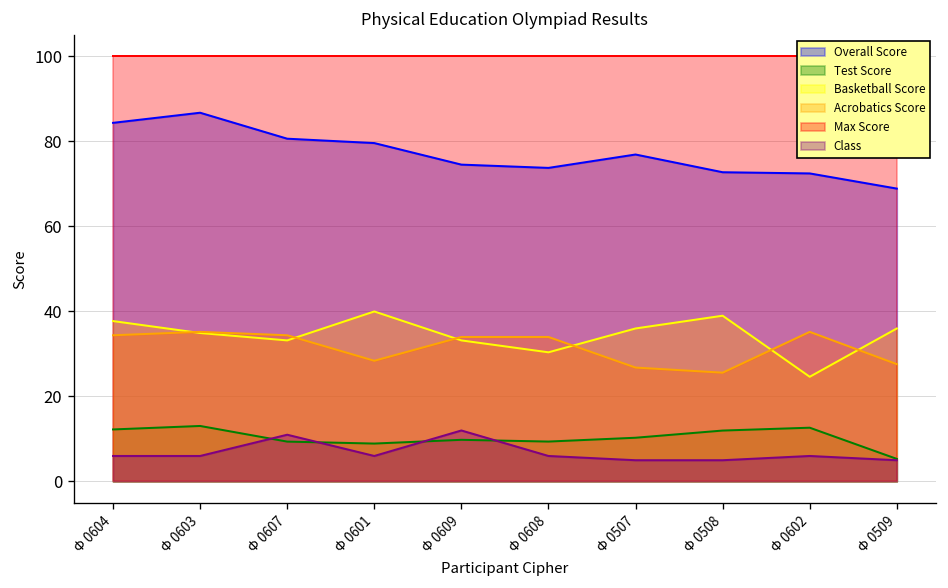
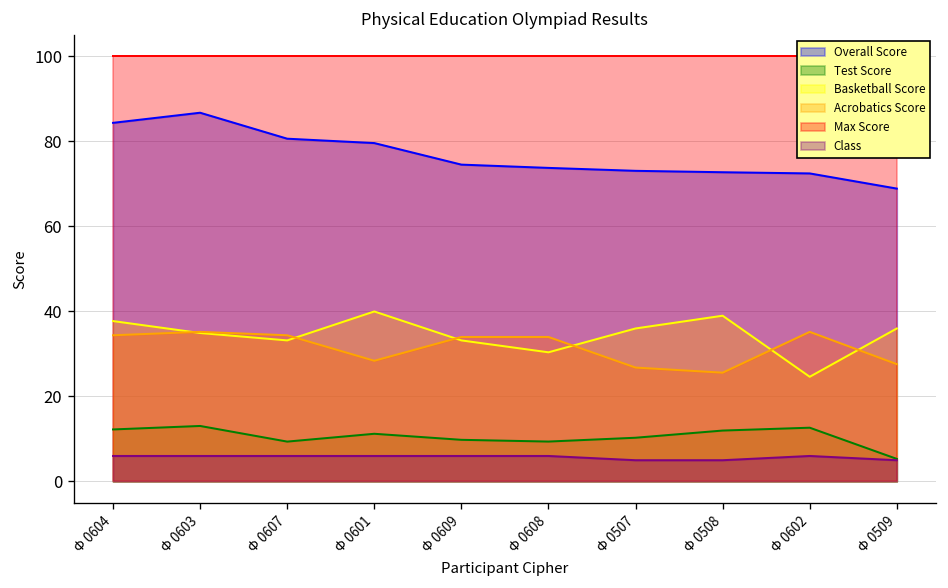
Class, Ф 0607: 11 -> 6
Test Score, Ф 0601: 9 -> 11
Class, Ф 0609: 12 -> 6
Overall Score, Ф 0507: 77 -> 73
